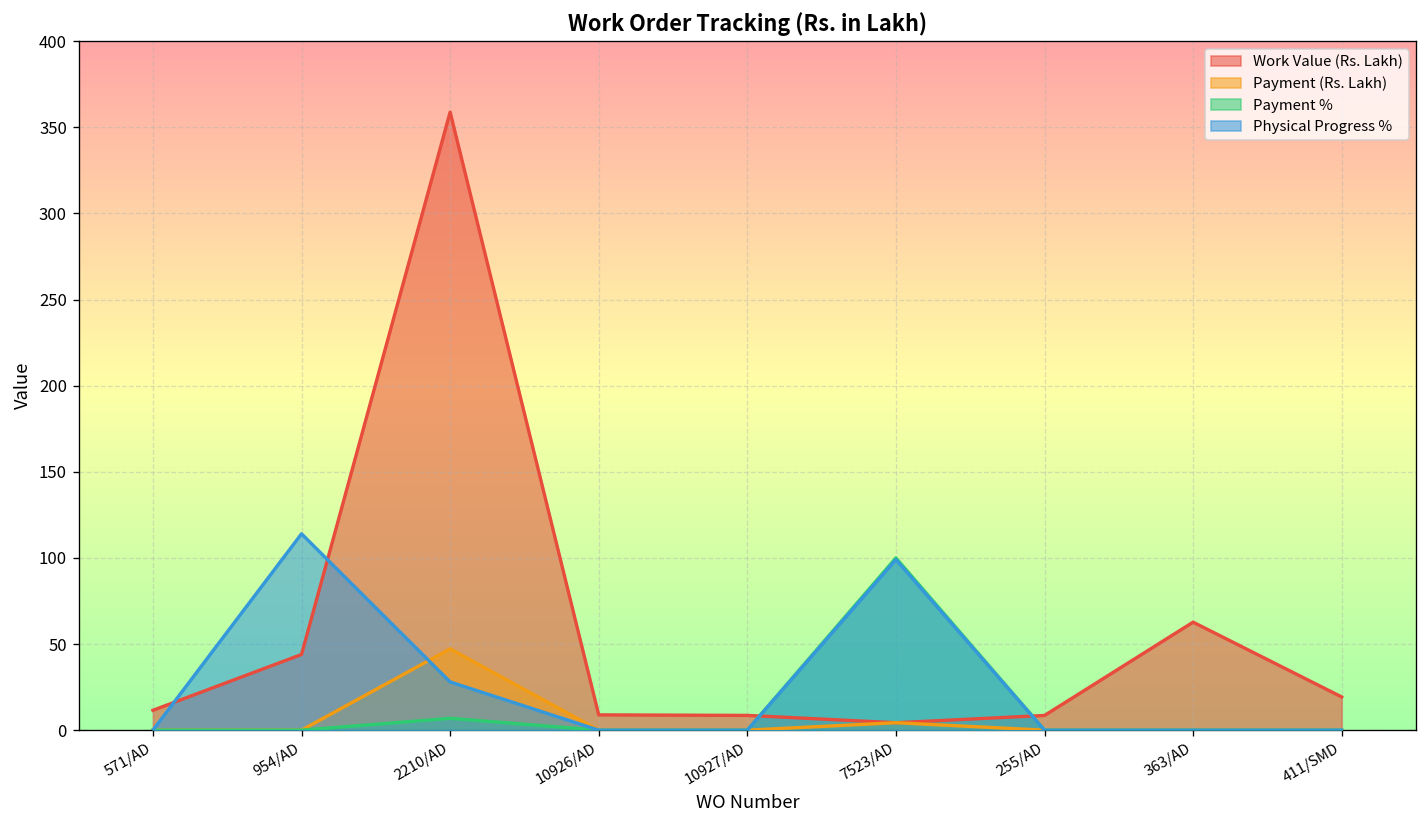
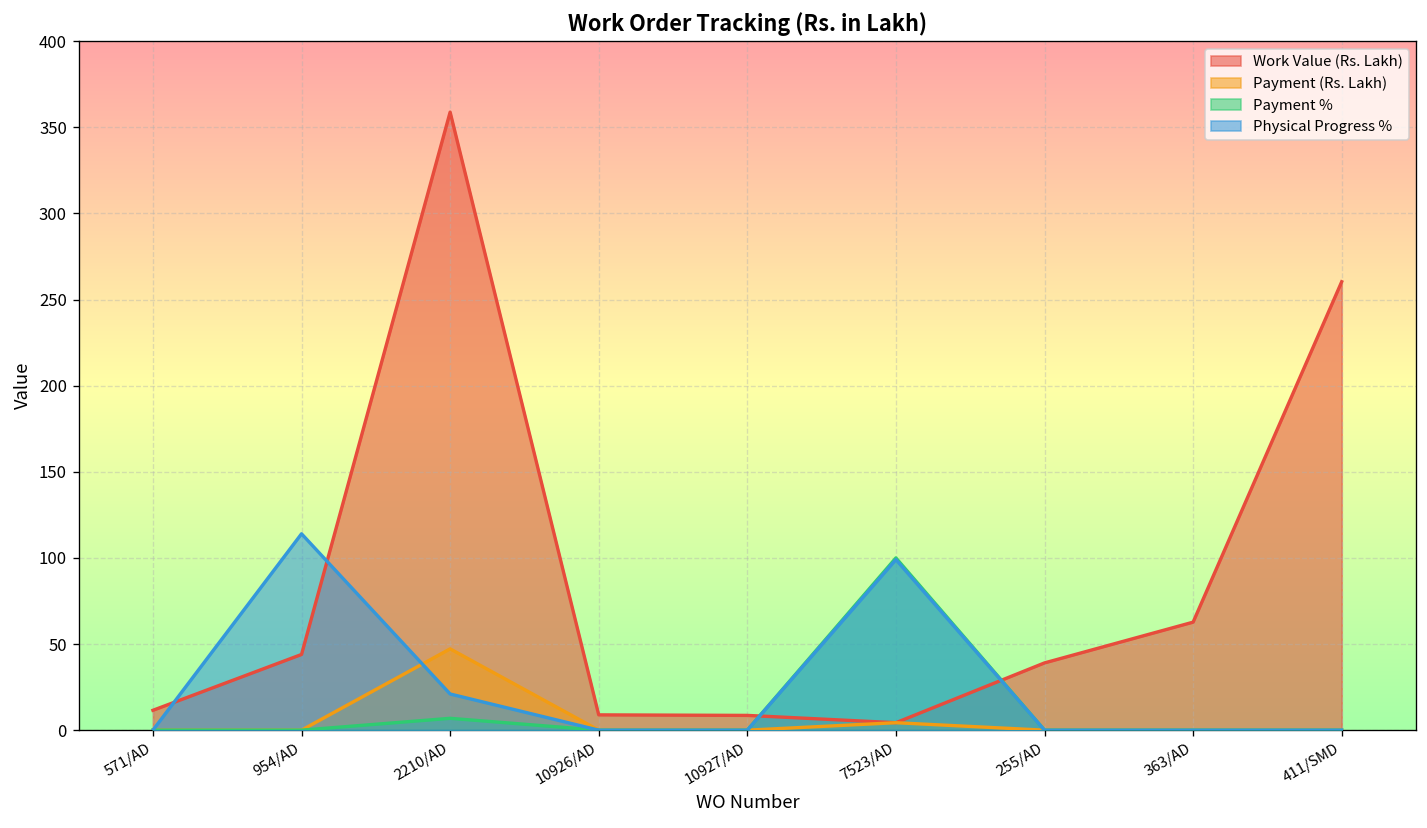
Physical Progress %, 2210/AD: 28 -> 21
Work Value (Rs. Lakh), 255/AD: 9 -> 39
Work Value (Rs. Lakh), 411/SMD: 19 -> 260
